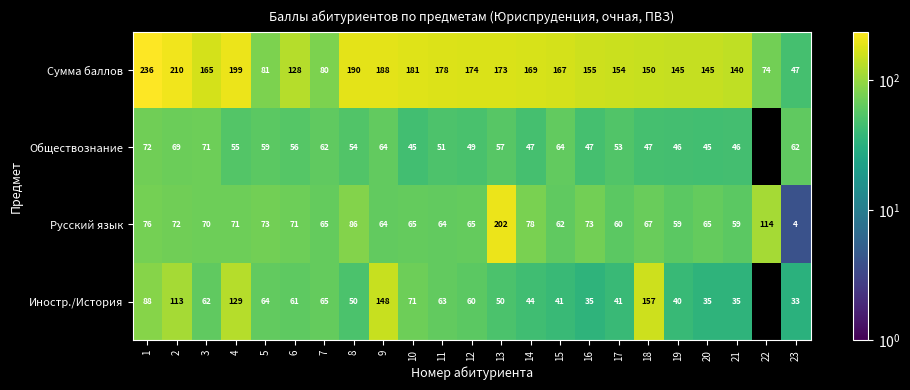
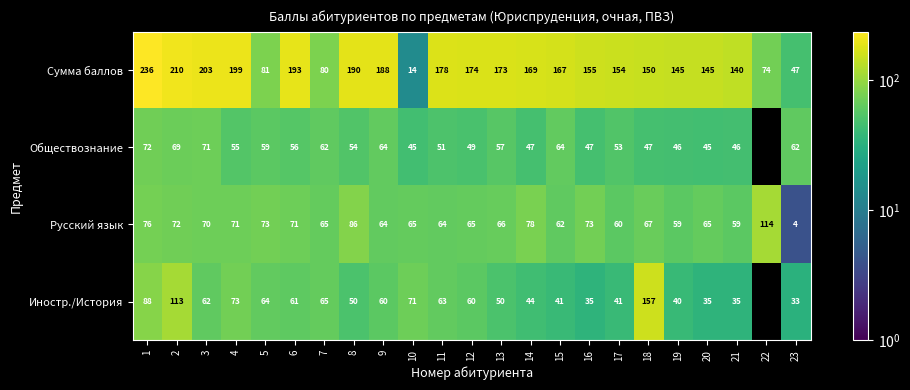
Сумма баллов, 3: 165 -> 203
Сумма баллов, 6: 128 -> 193
Сумма баллов, 10: 181 -> 14
Русский язык, 13: 202 -> 66
Иностр./История, 4: 129 -> 73
Иностр./История, 9: 148 -> 60
